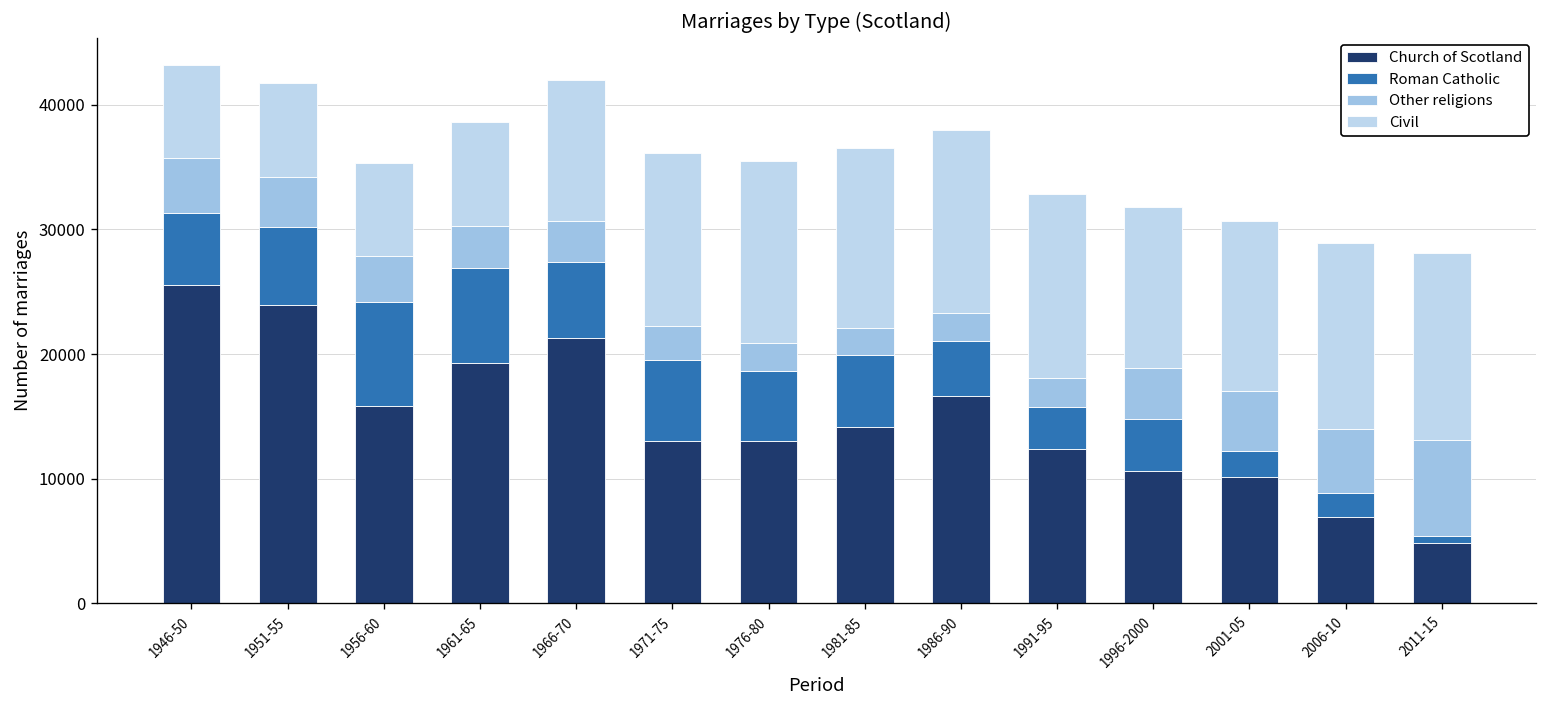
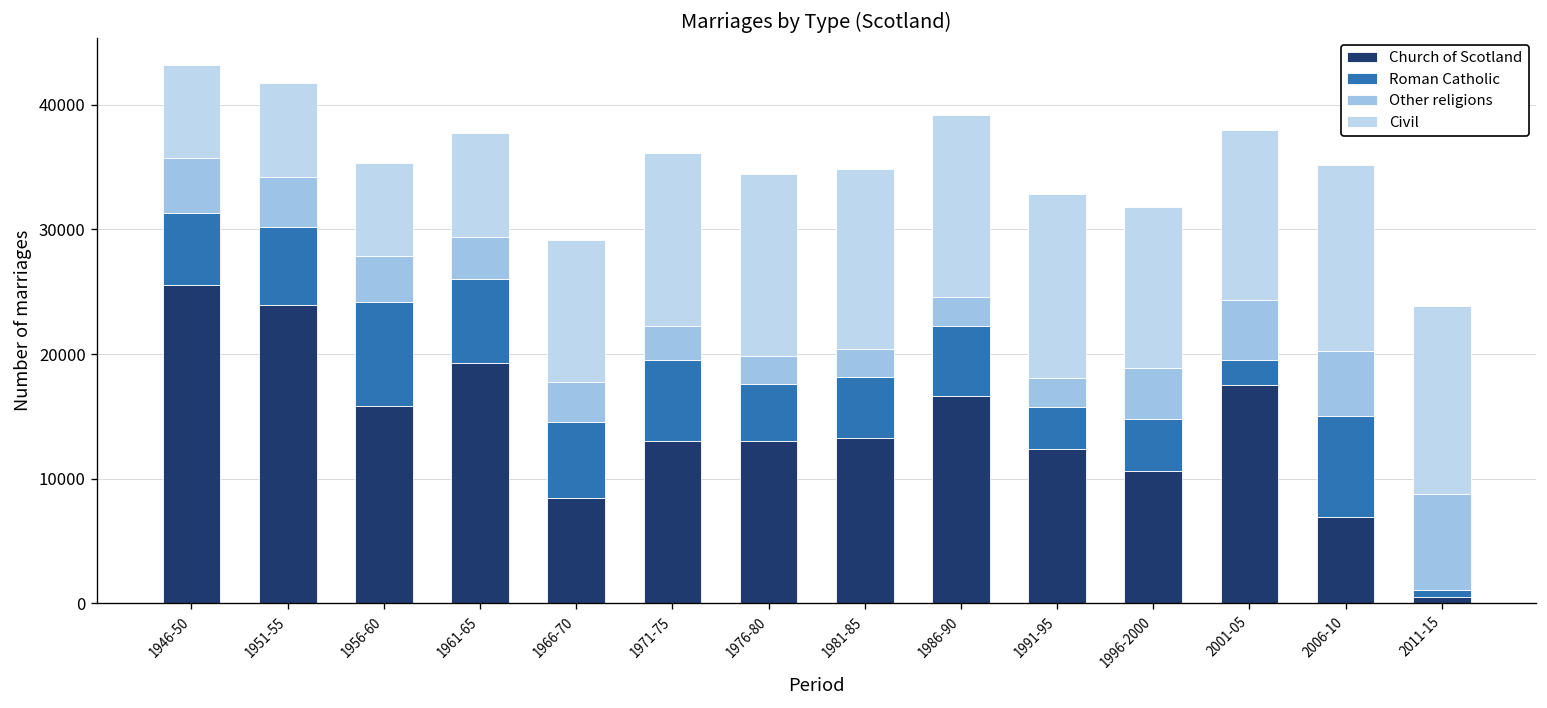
Roman Catholic, 1961-65: 7600 -> 6800
Church of Scotland, 1966-70: 21300 -> 8400
Roman Catholic, 1976-80: 5600 -> 4600
Church of Scotland, 1981-85: 14200 -> 13200
Roman Catholic, 1981-85: 5700 -> 4900
Roman Catholic, 1986-90: 4400 -> 5700
Church of Scotland, 2001-05: 10200 -> 17500
Roman Catholic, 2006-10: 1900 -> 8100
Church of Scotland, 2011-15: 4800 -> 600
